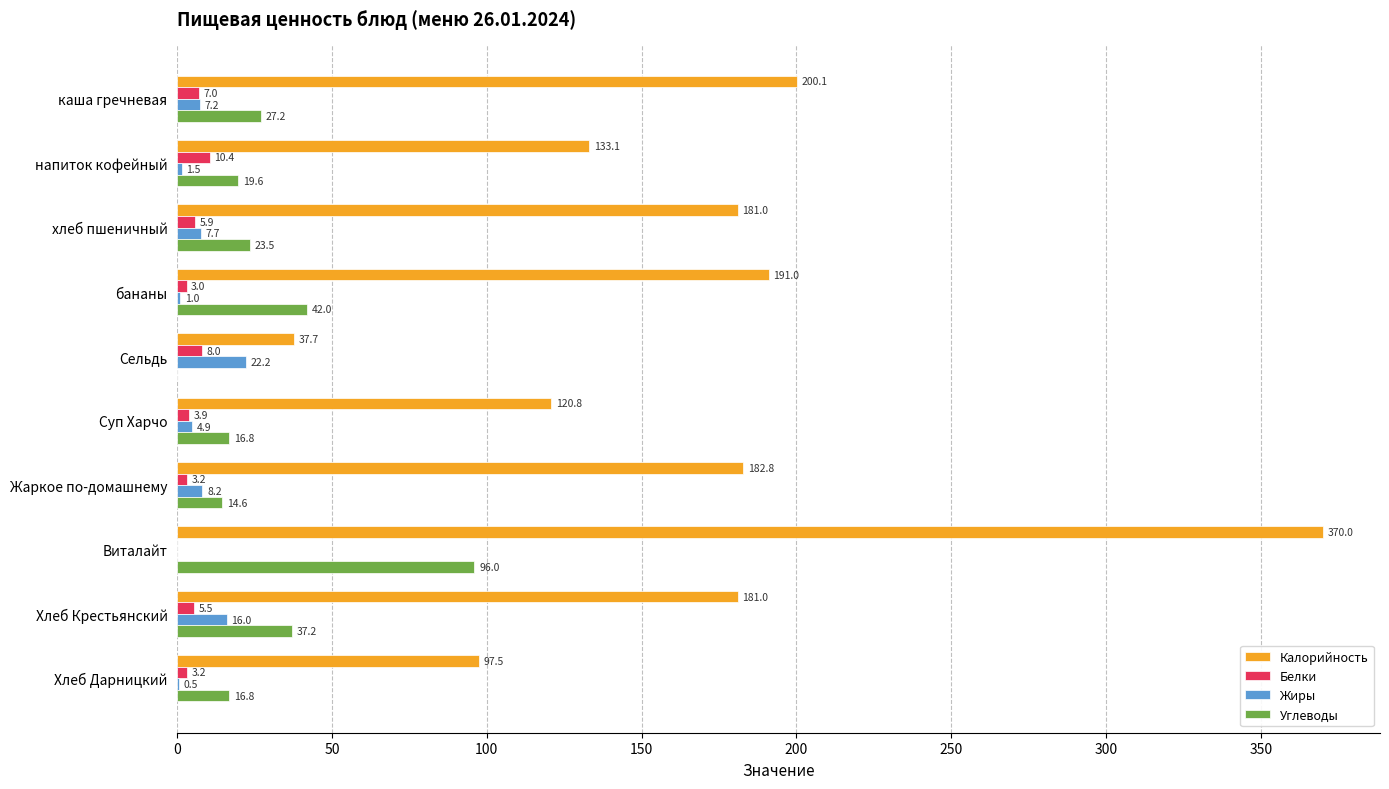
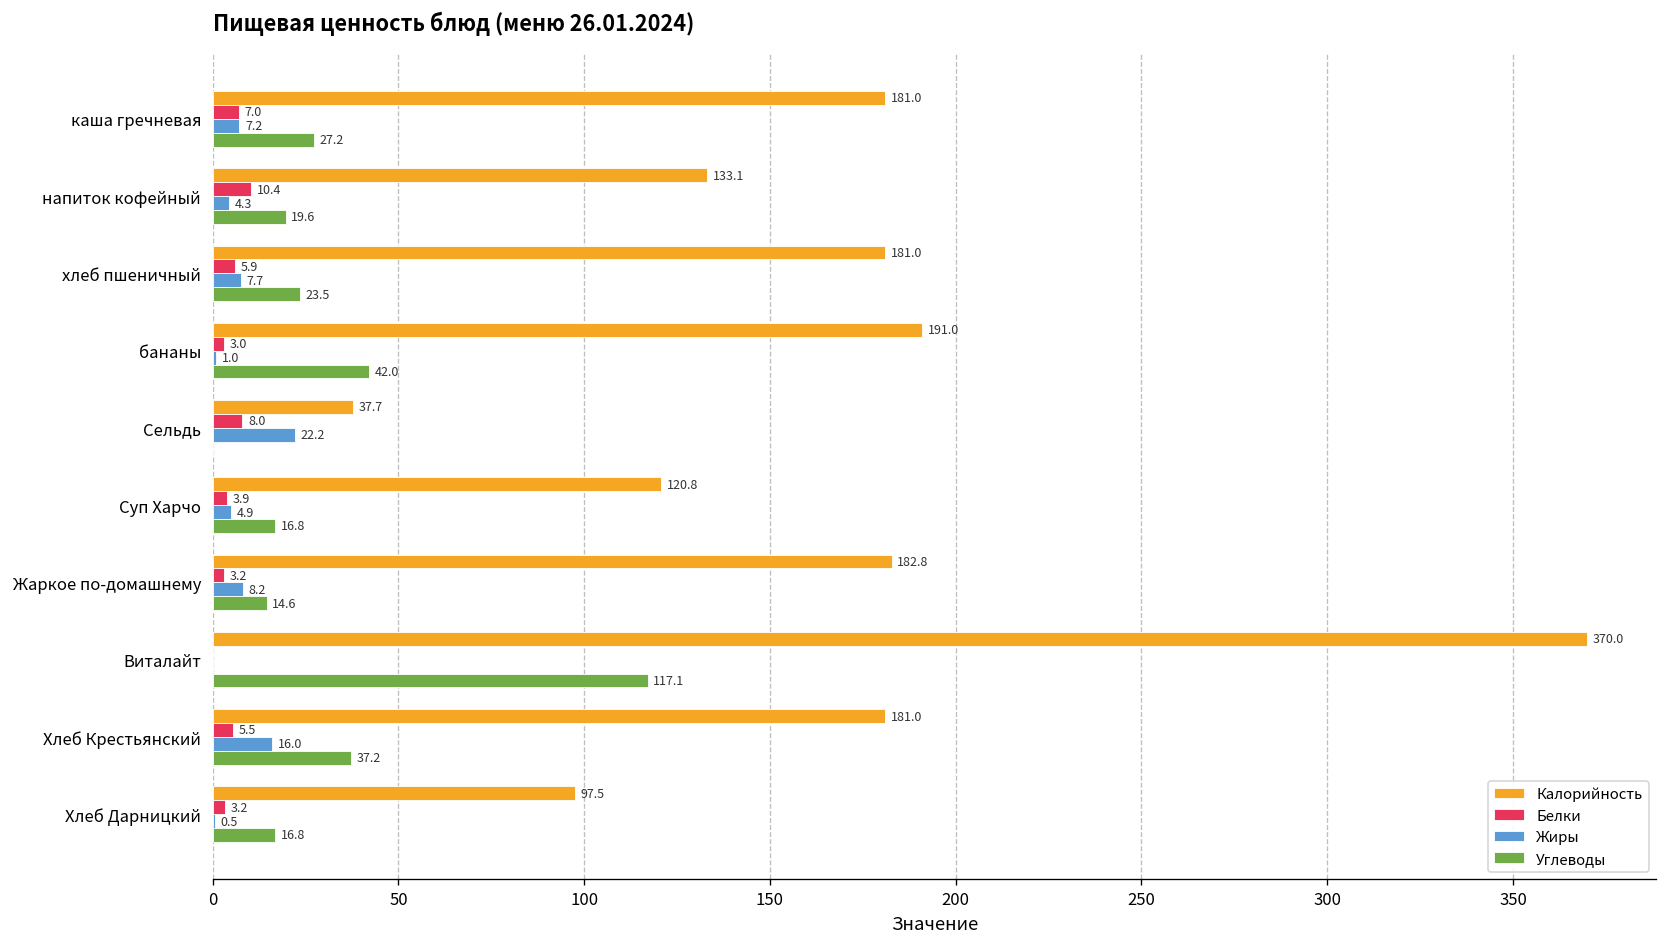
Калорийность, каша гречневая: 200.1 -> 181.0
Жиры, напиток кофейный: 1.5 -> 4.3
Углеводы, Виталайт: 96.0 -> 117.1
